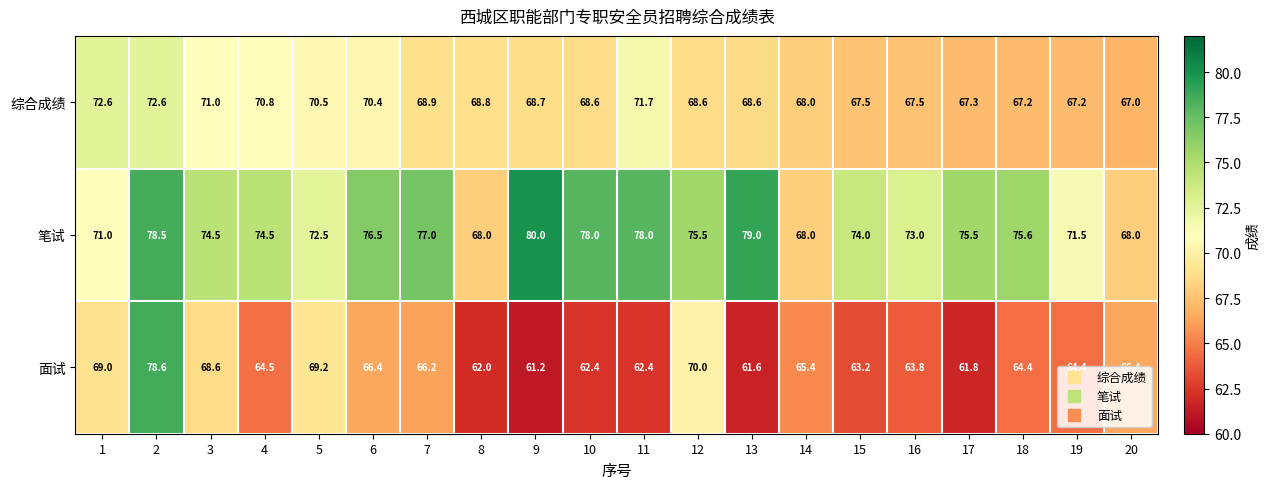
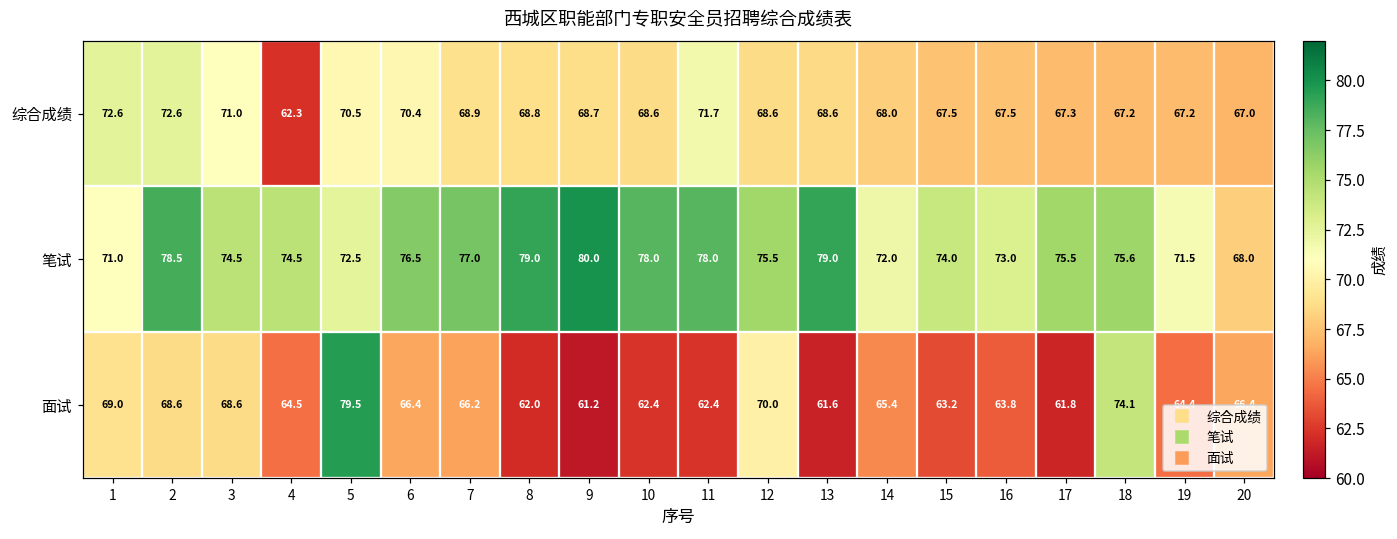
综合成绩, 4: 70.8 -> 62.3
笔试, 8: 68.0 -> 79.0
笔试, 14: 68.0 -> 72.0
面试, 2: 78.6 -> 68.6
面试, 5: 69.2 -> 79.5
面试, 18: 64.4 -> 74.1
